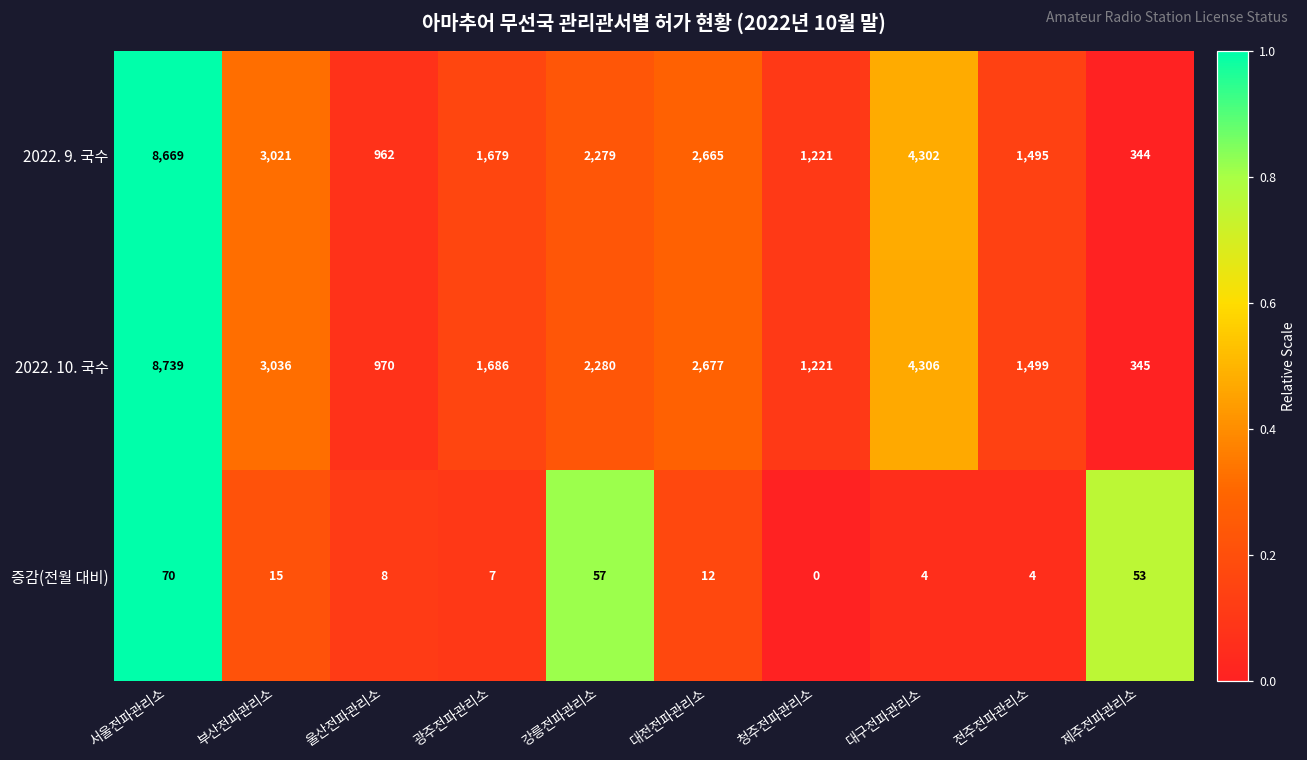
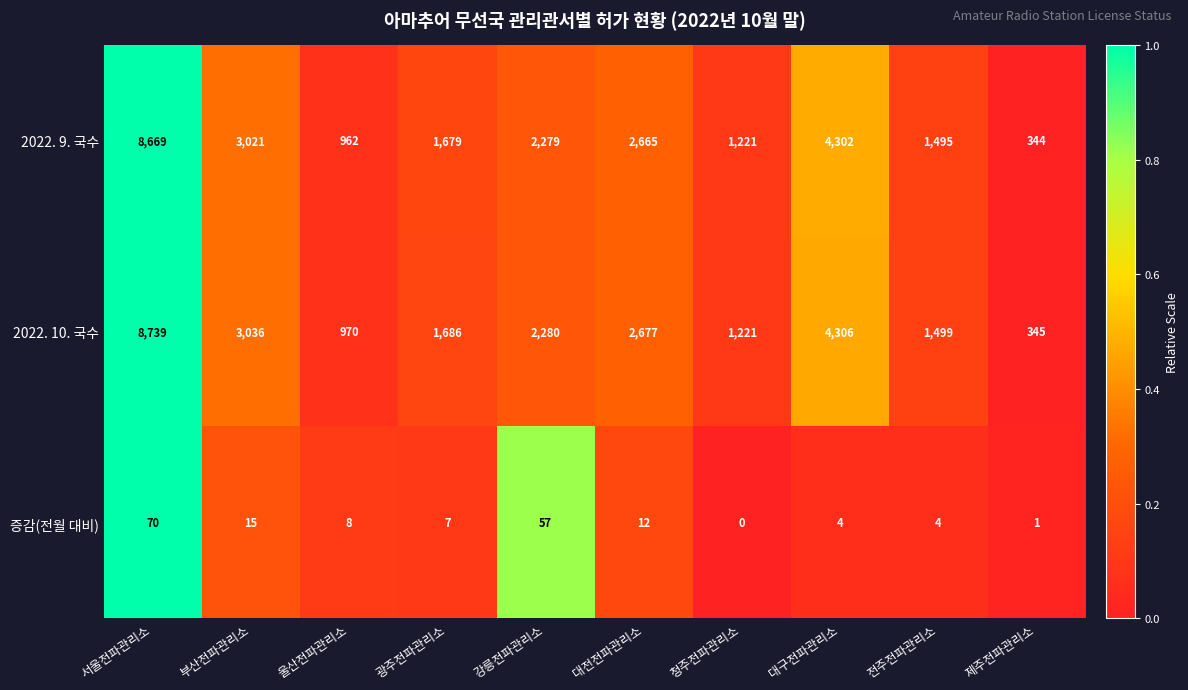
증감(전월 대비), 제주전파관리소: 53 -> 1
